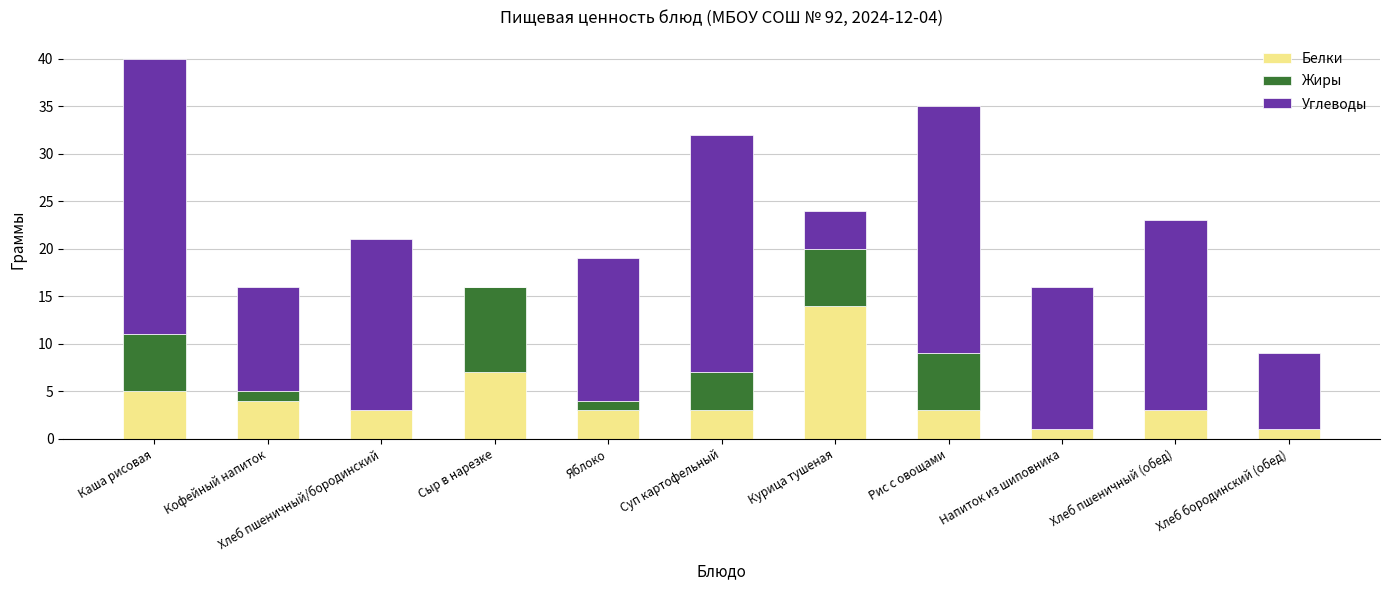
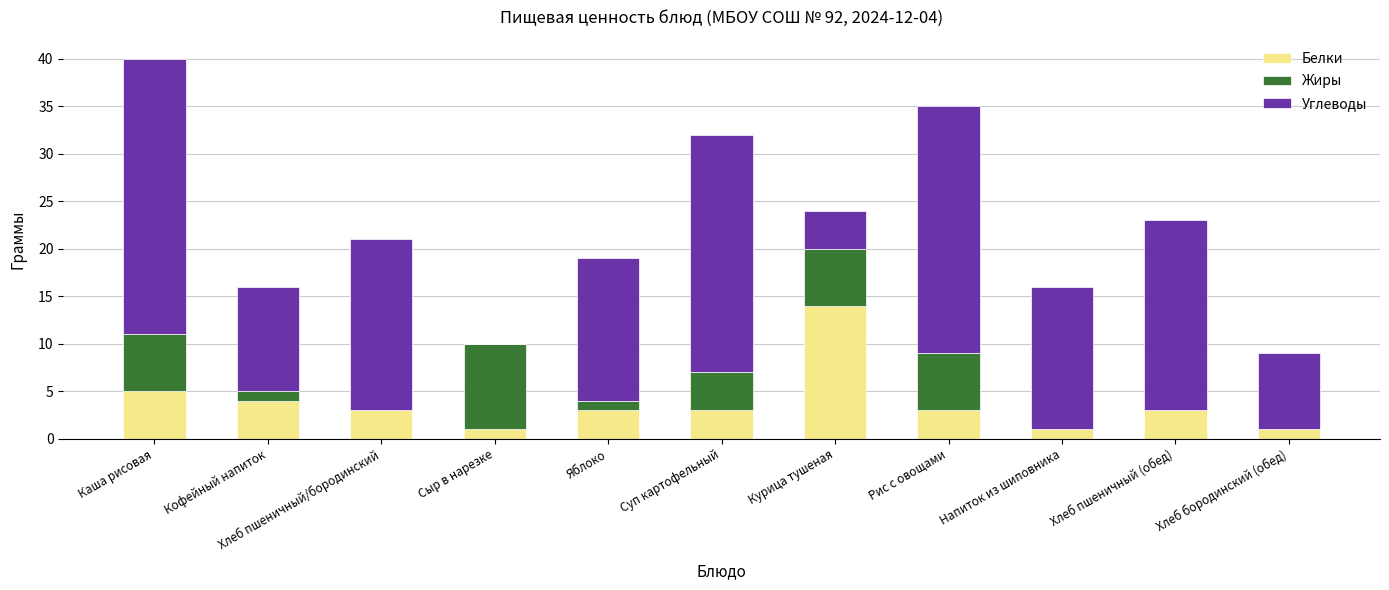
Белки, Сыр в нарезке: 7 -> 1
